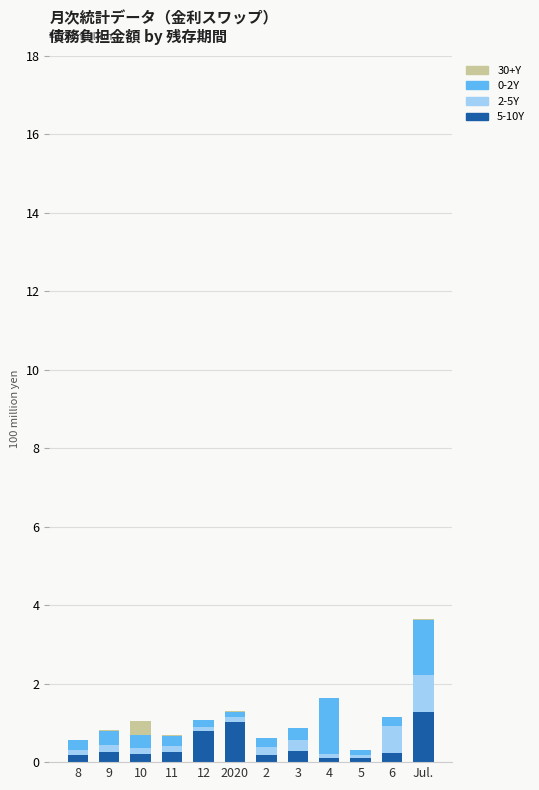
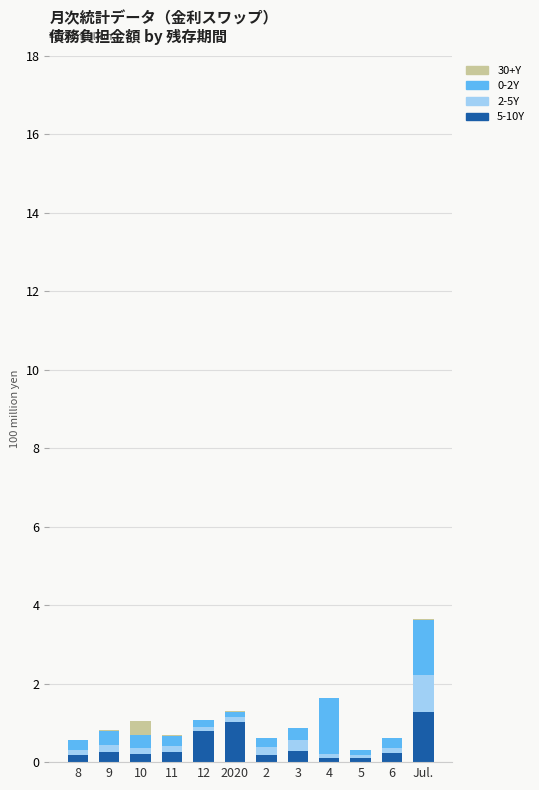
2-5Y, 6: 0.7 -> 0.1
